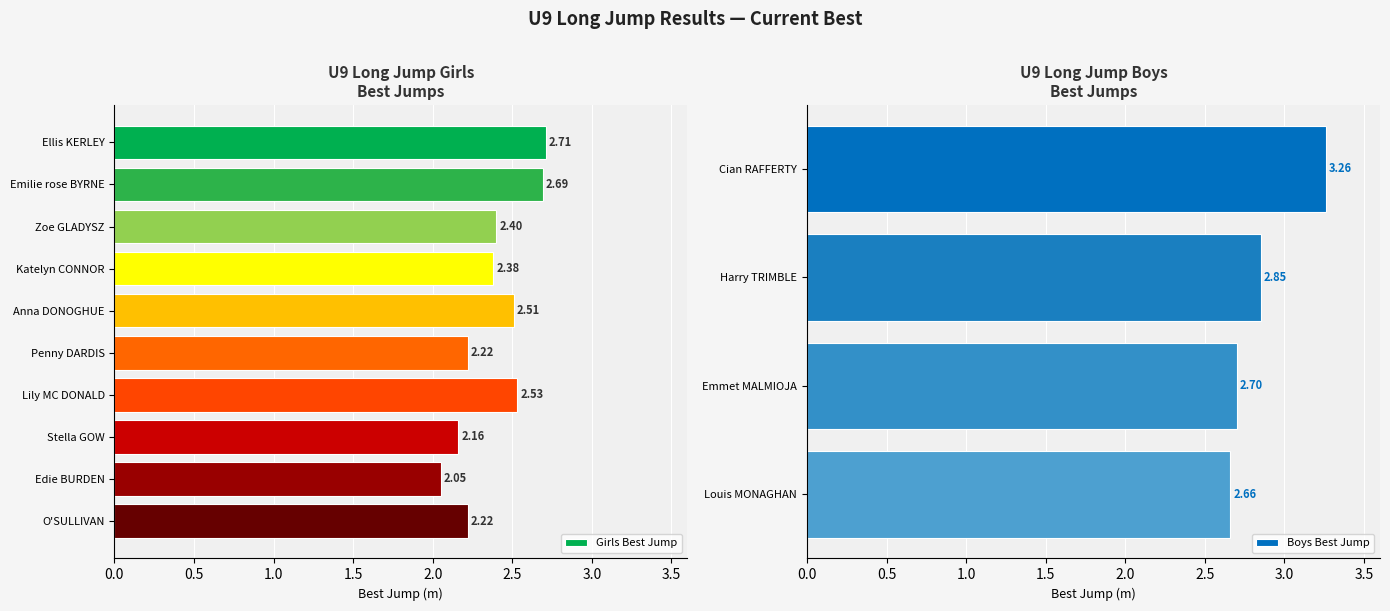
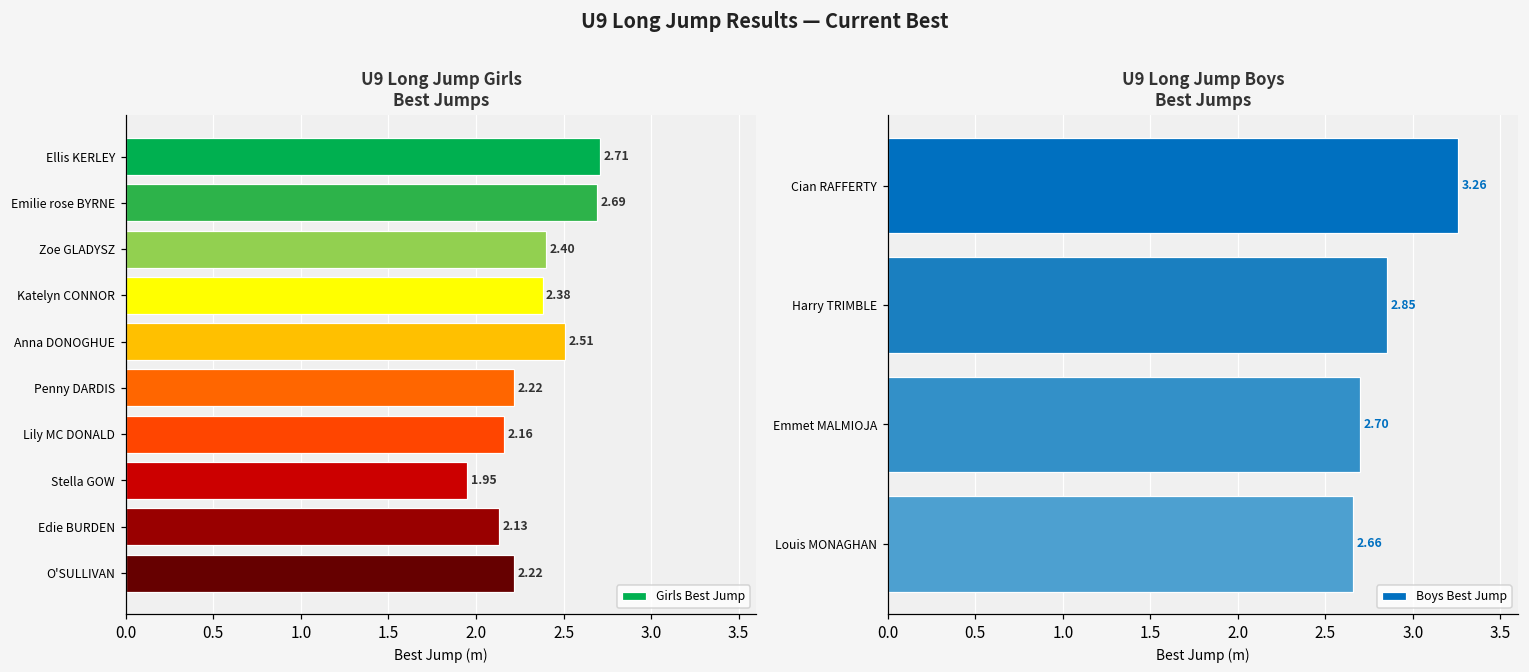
U9 Long Jump Girls Best Jumps, Lily MC DONALD: 2.53 -> 2.16
U9 Long Jump Girls Best Jumps, Stella GOW: 2.16 -> 1.95
U9 Long Jump Girls Best Jumps, Edie BURDEN: 2.05 -> 2.13
